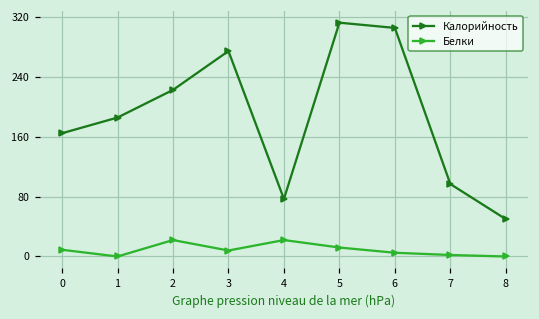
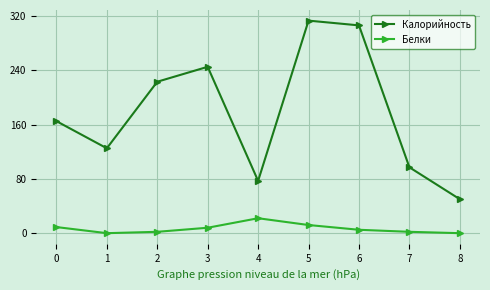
Калорийность, 1: 190 -> 130
Белки, 2: 20 -> 0
Калорийность, 3: 280 -> 250
